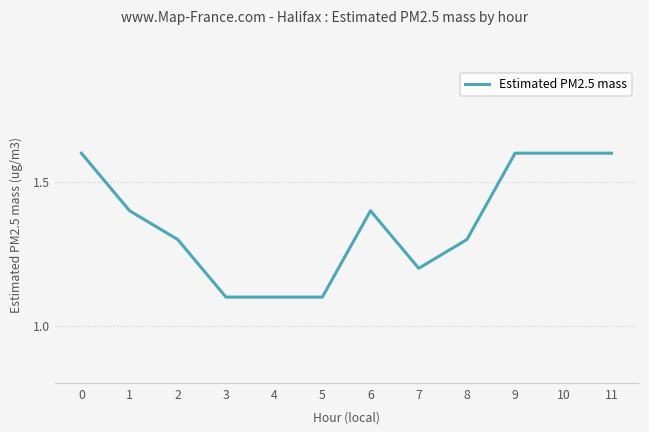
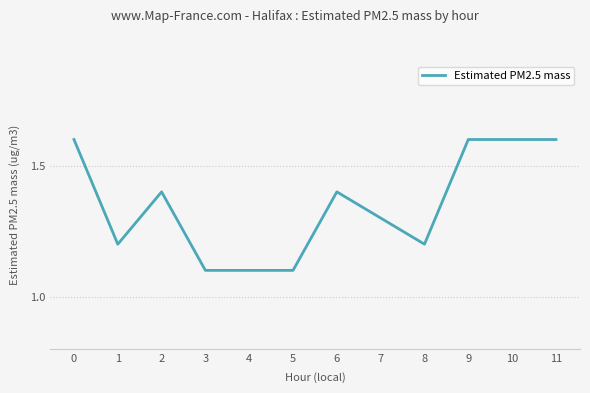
1: 1.4 -> 1.2
2: 1.3 -> 1.4
7: 1.2 -> 1.3
8: 1.3 -> 1.2
